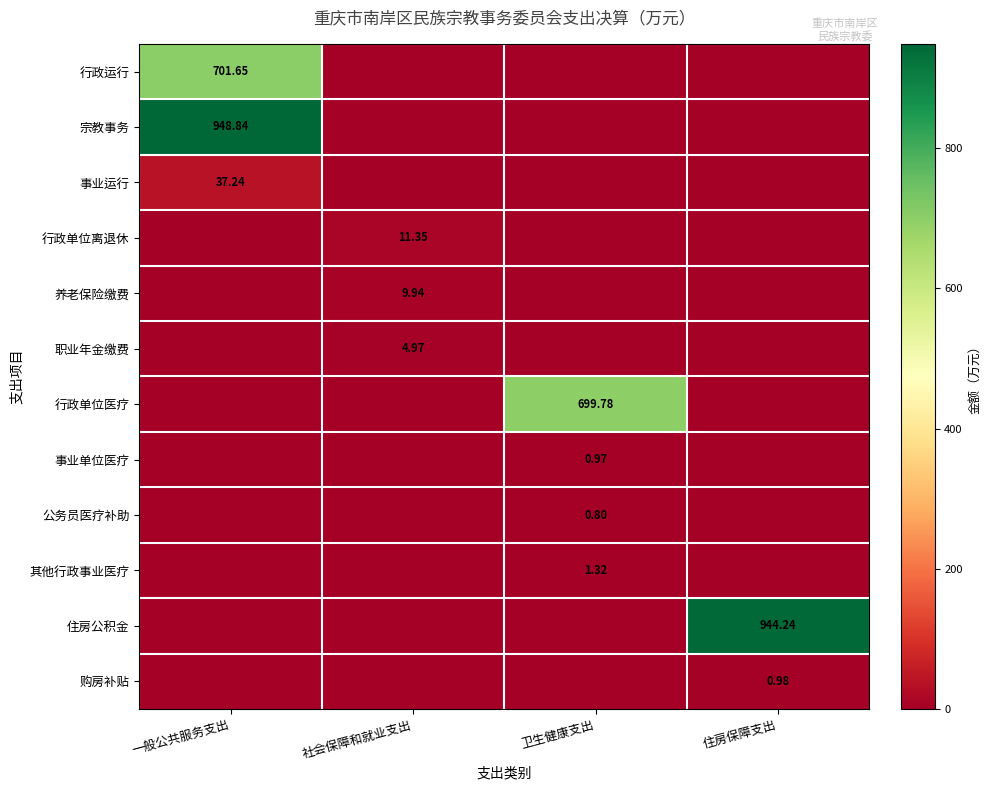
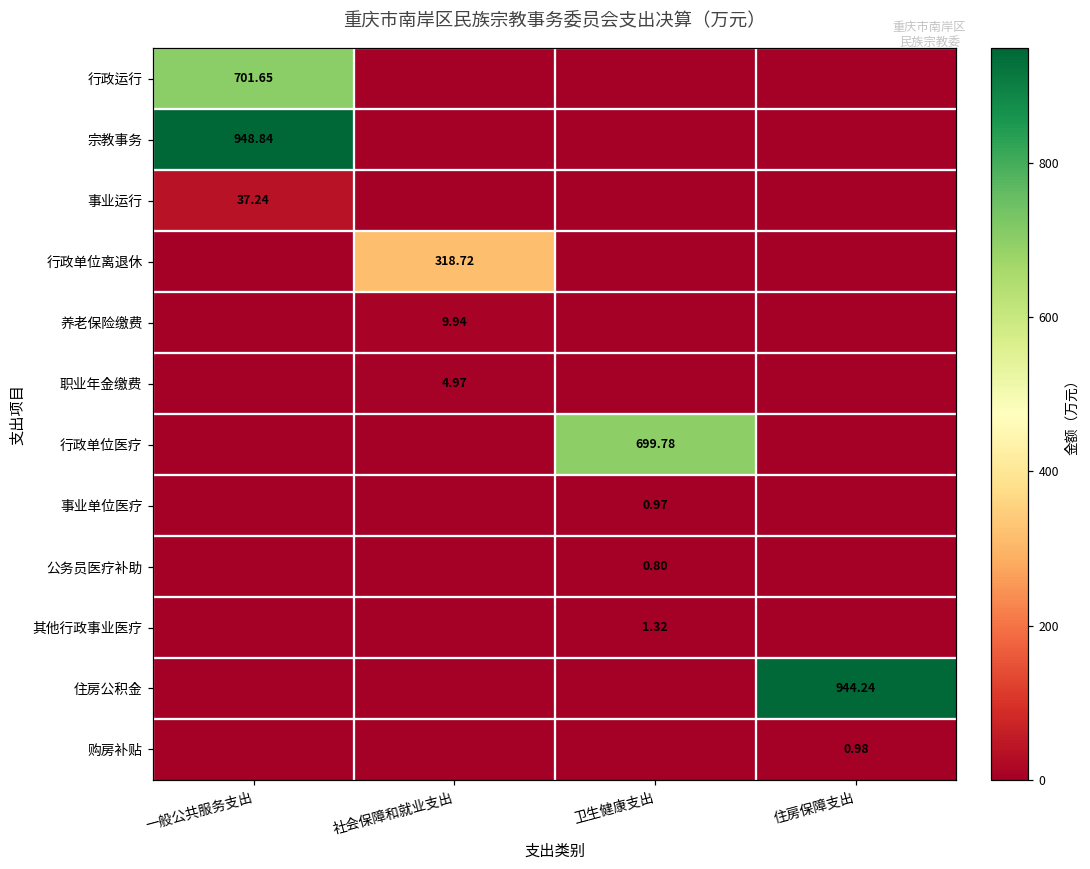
行政单位离退休, 社会保障和就业支出: 11.35 -> 318.72
